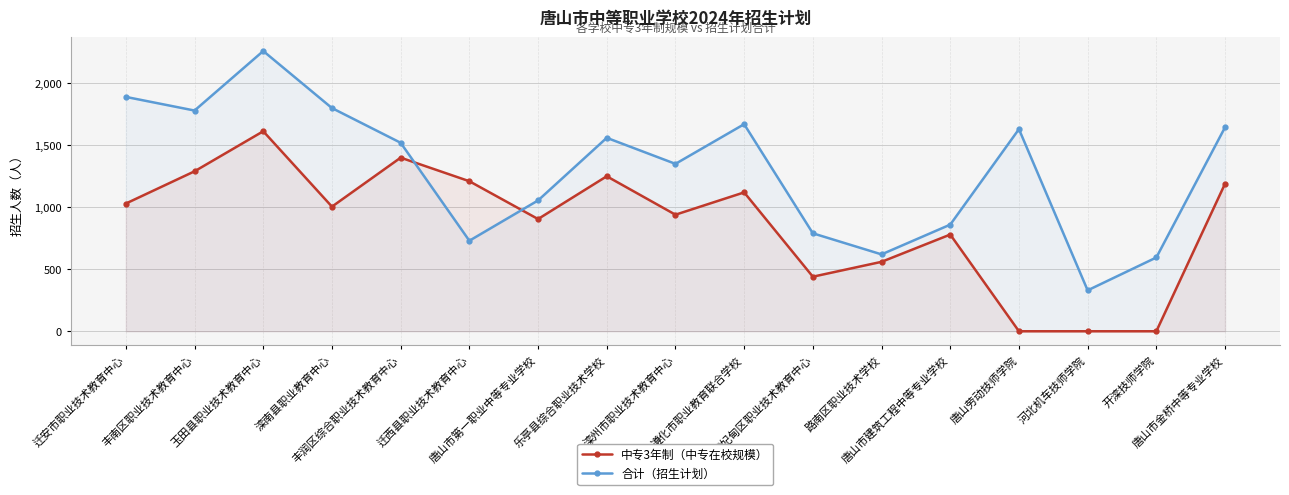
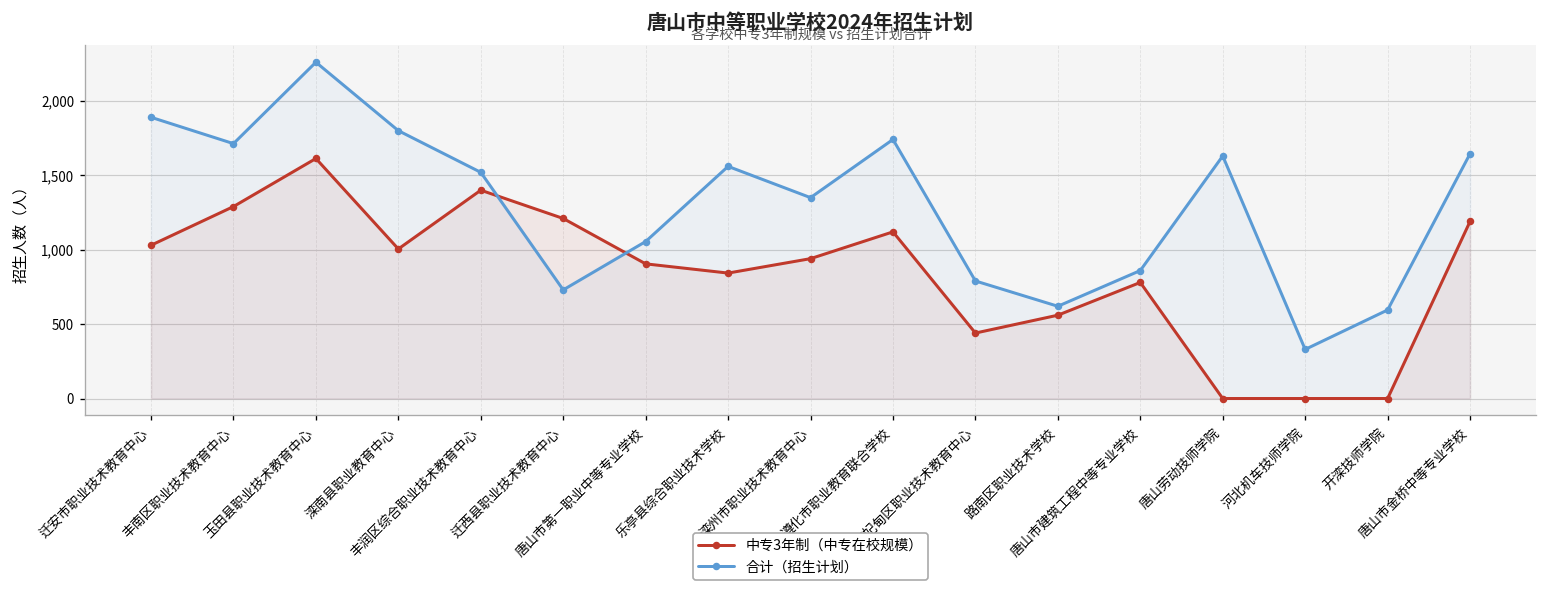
合计（招生计划）, 丰南区职业技术教育中心: 1,780 -> 1,710
中专3年制（中专在校规模）, 乐亭县综合职业技术学校: 1,250 -> 840
合计（招生计划）, 遵化市职业教育联合学校: 1,670 -> 1,740
